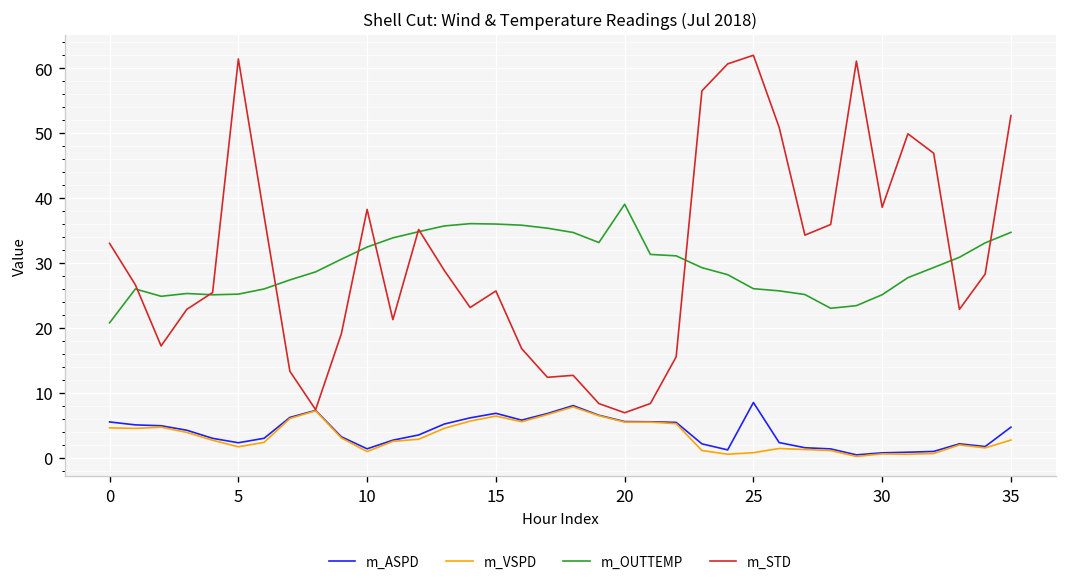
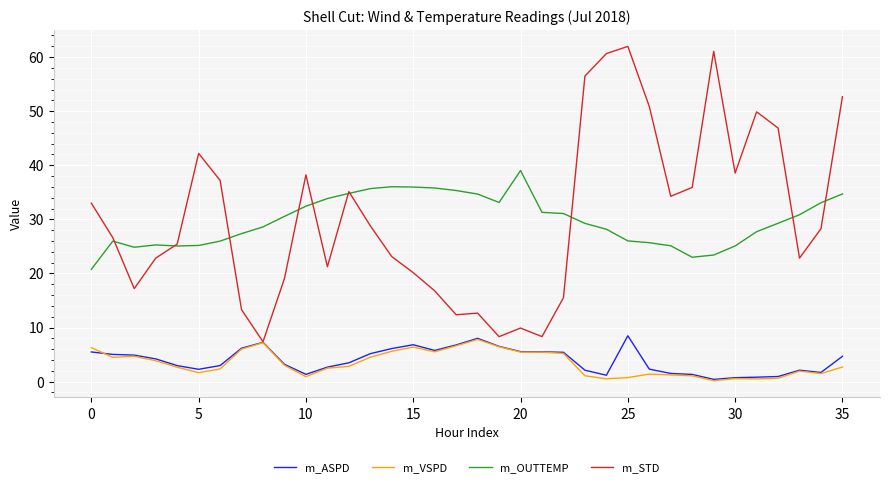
m_VSPD, 0: 5 -> 6
m_STD, 5: 61 -> 42
m_STD, 15: 26 -> 20
m_STD, 20: 7 -> 10
